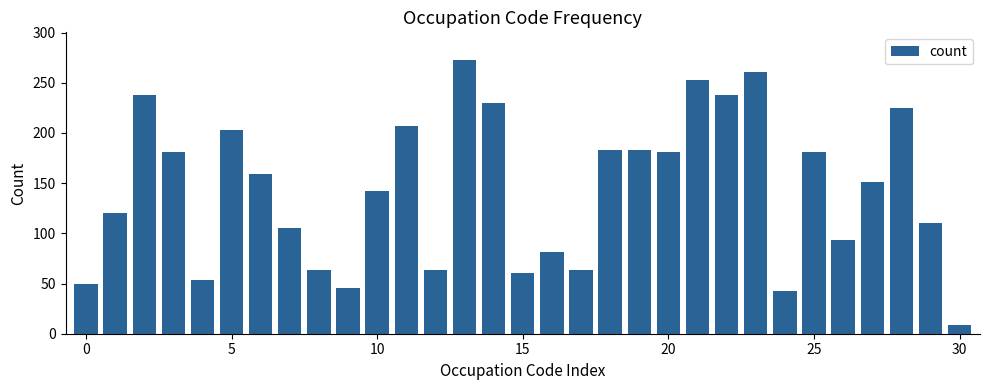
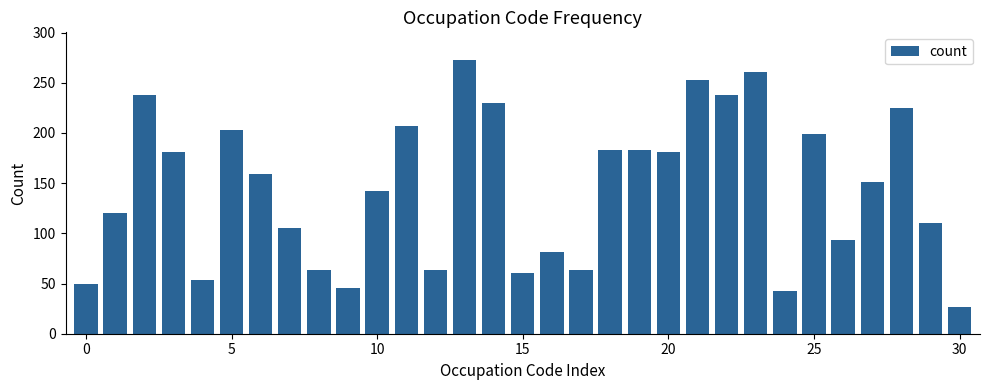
25: 181 -> 199
30: 9 -> 27
